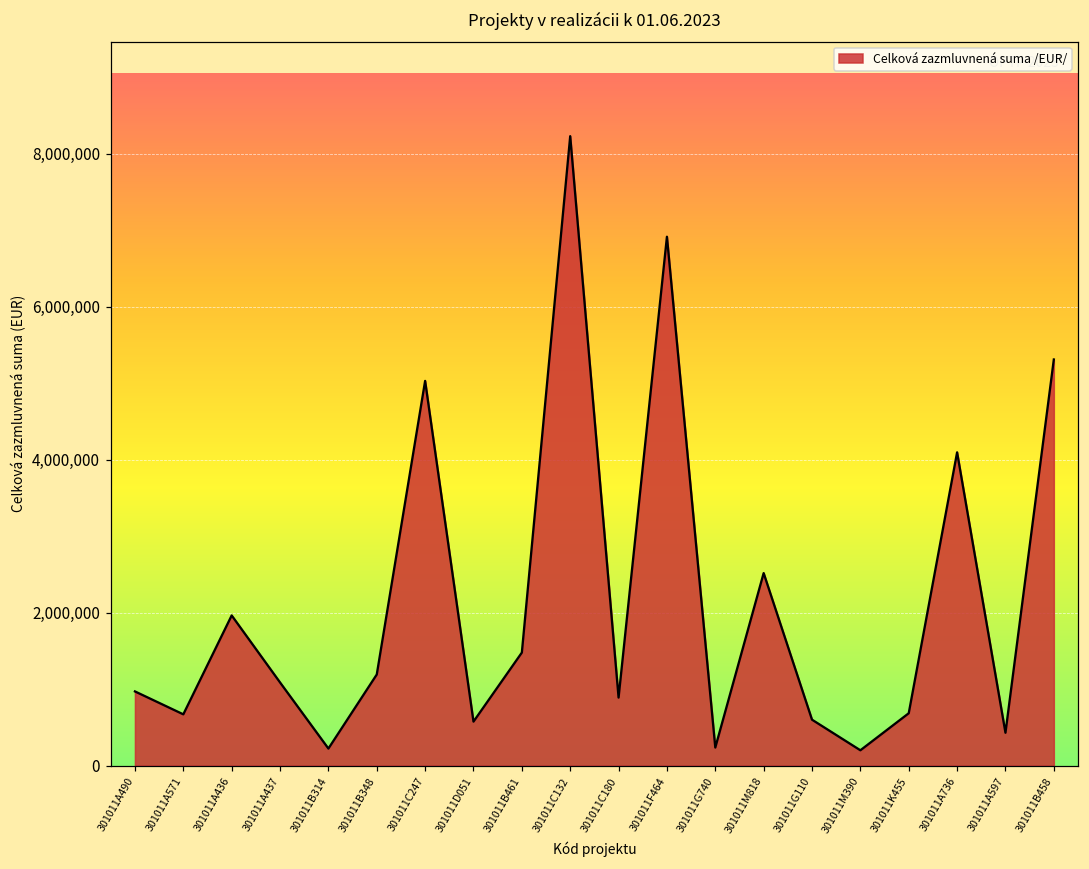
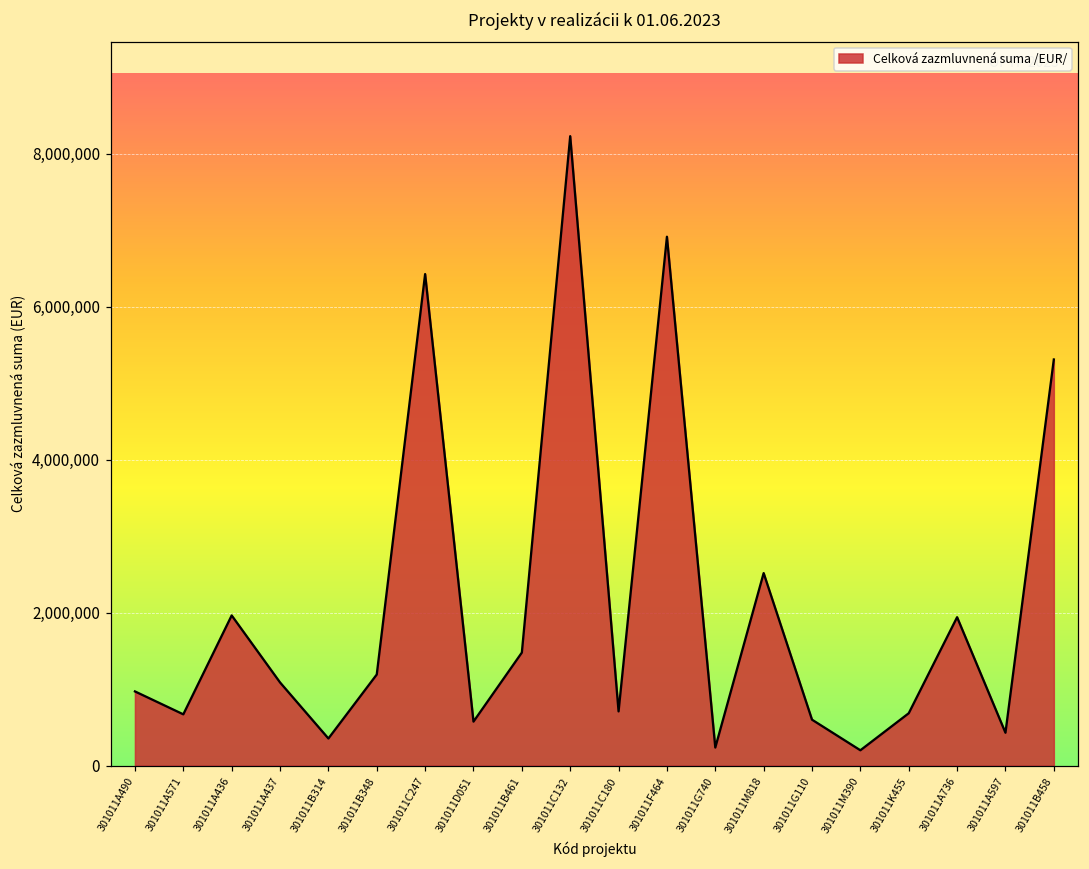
301011B314: 200,000 -> 400,000
301011C247: 5,000,000 -> 6,400,000
301011C180: 900,000 -> 700,000
301011A736: 4,100,000 -> 1,900,000
